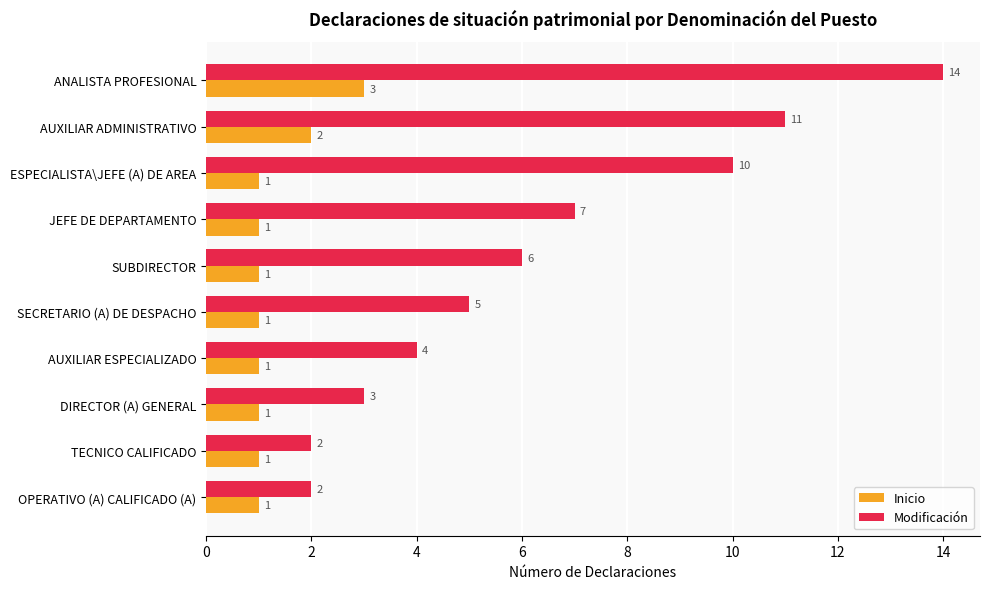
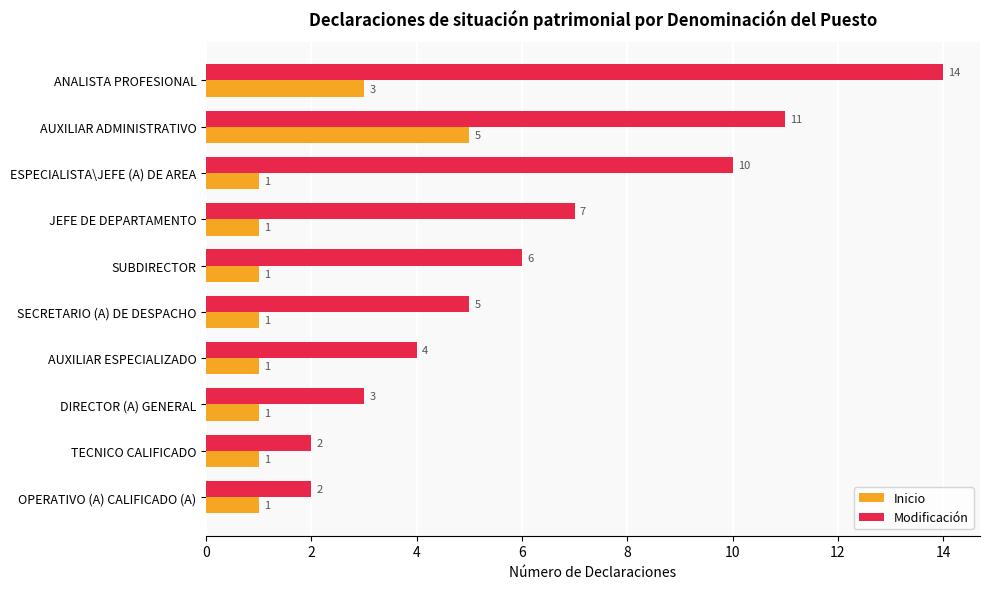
Inicio, AUXILIAR ADMINISTRATIVO: 2 -> 5
